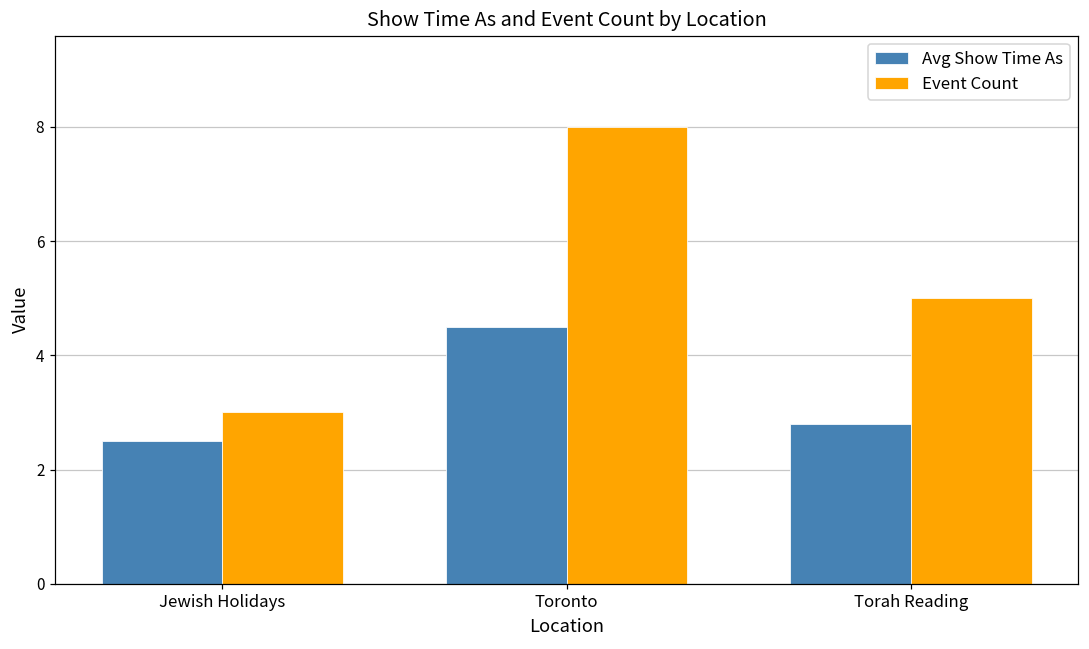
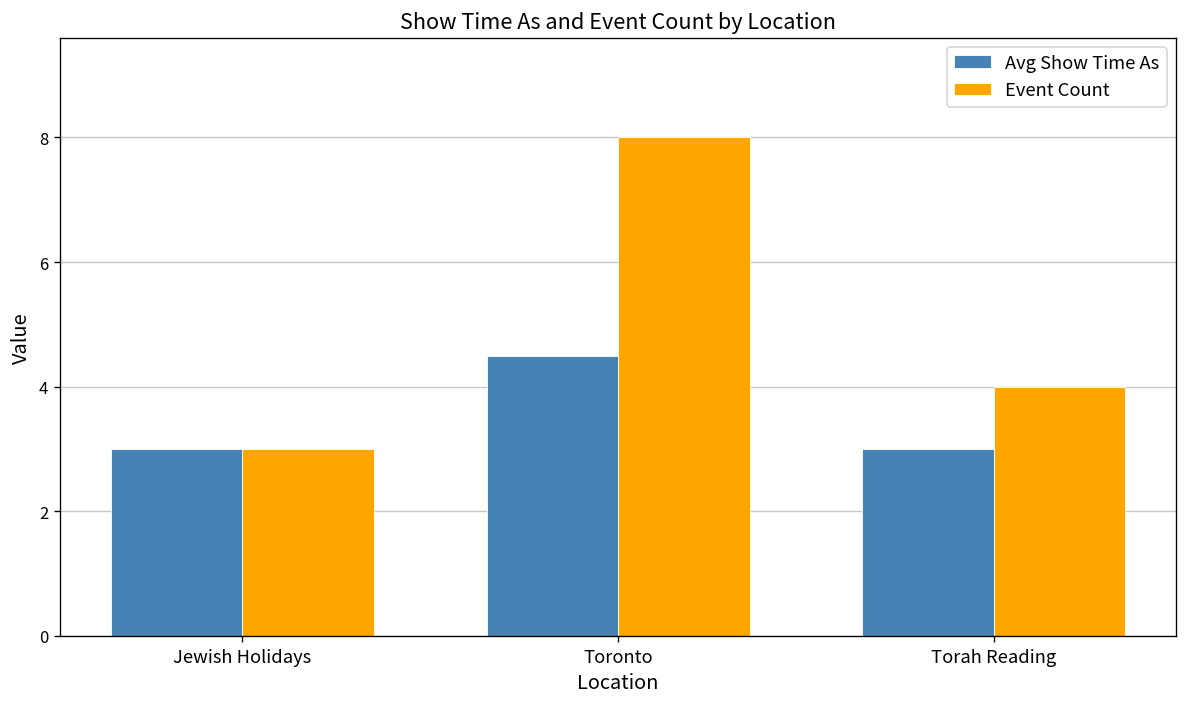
Avg Show Time As, Jewish Holidays: 2.5 -> 3.0
Avg Show Time As, Torah Reading: 2.8 -> 3.0
Event Count, Torah Reading: 5 -> 4
